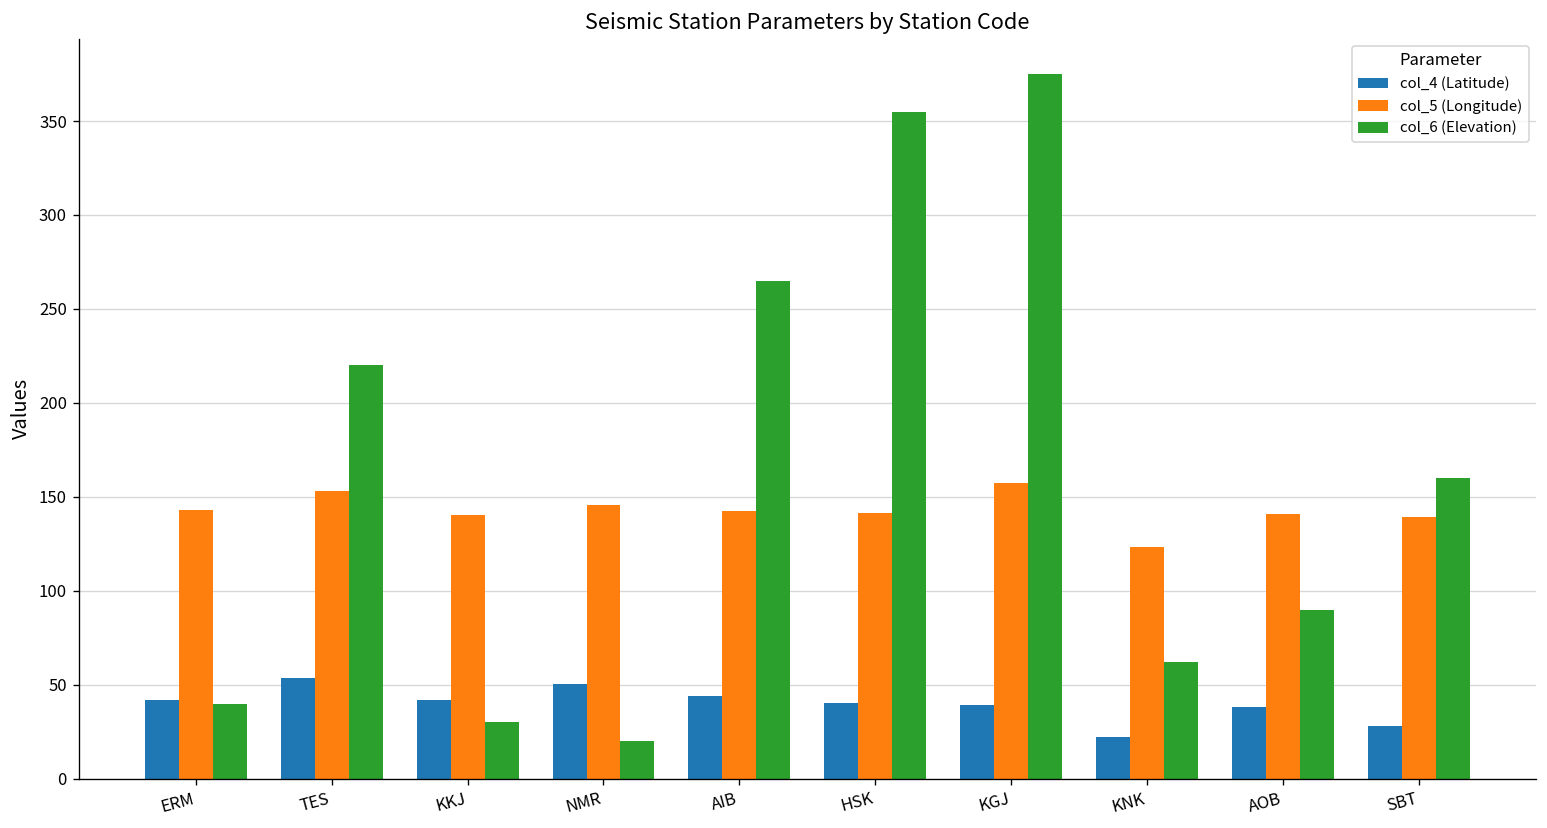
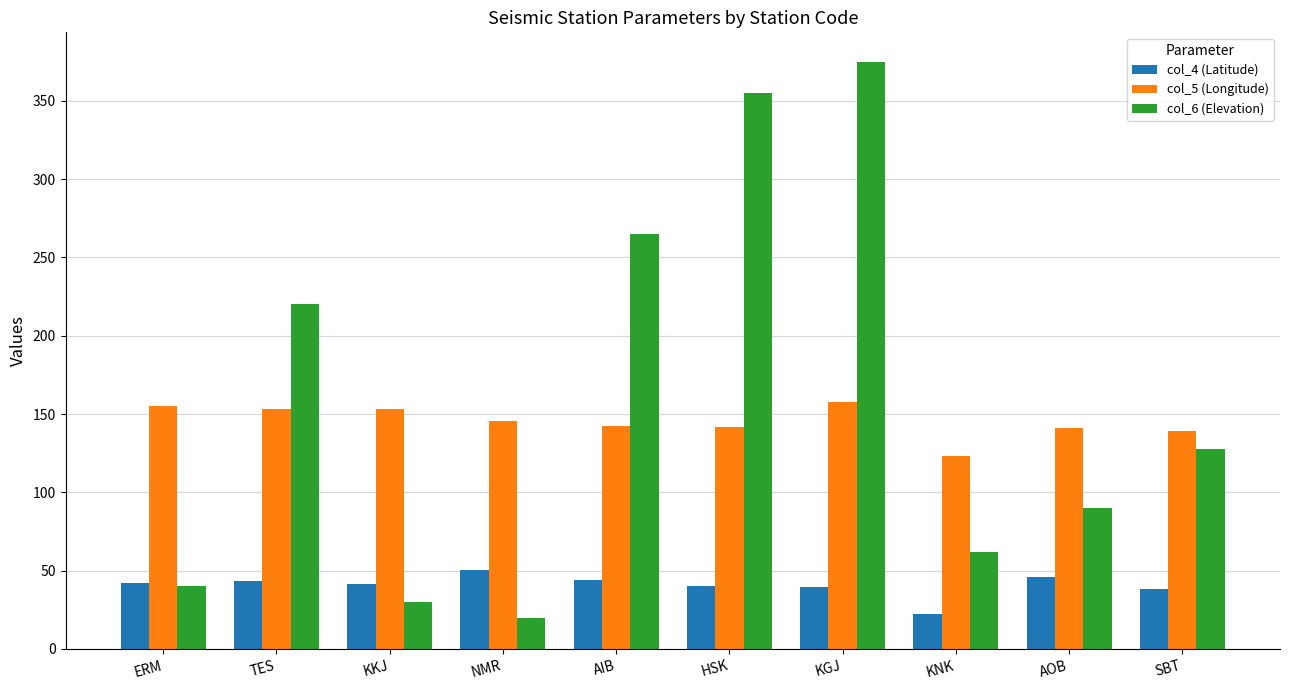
col_5 (Longitude), ERM: 143 -> 155
col_4 (Latitude), TES: 54 -> 43
col_5 (Longitude), KKJ: 140 -> 154
col_4 (Latitude), AOB: 38 -> 46
col_4 (Latitude), SBT: 28 -> 38
col_6 (Elevation), SBT: 160 -> 128
